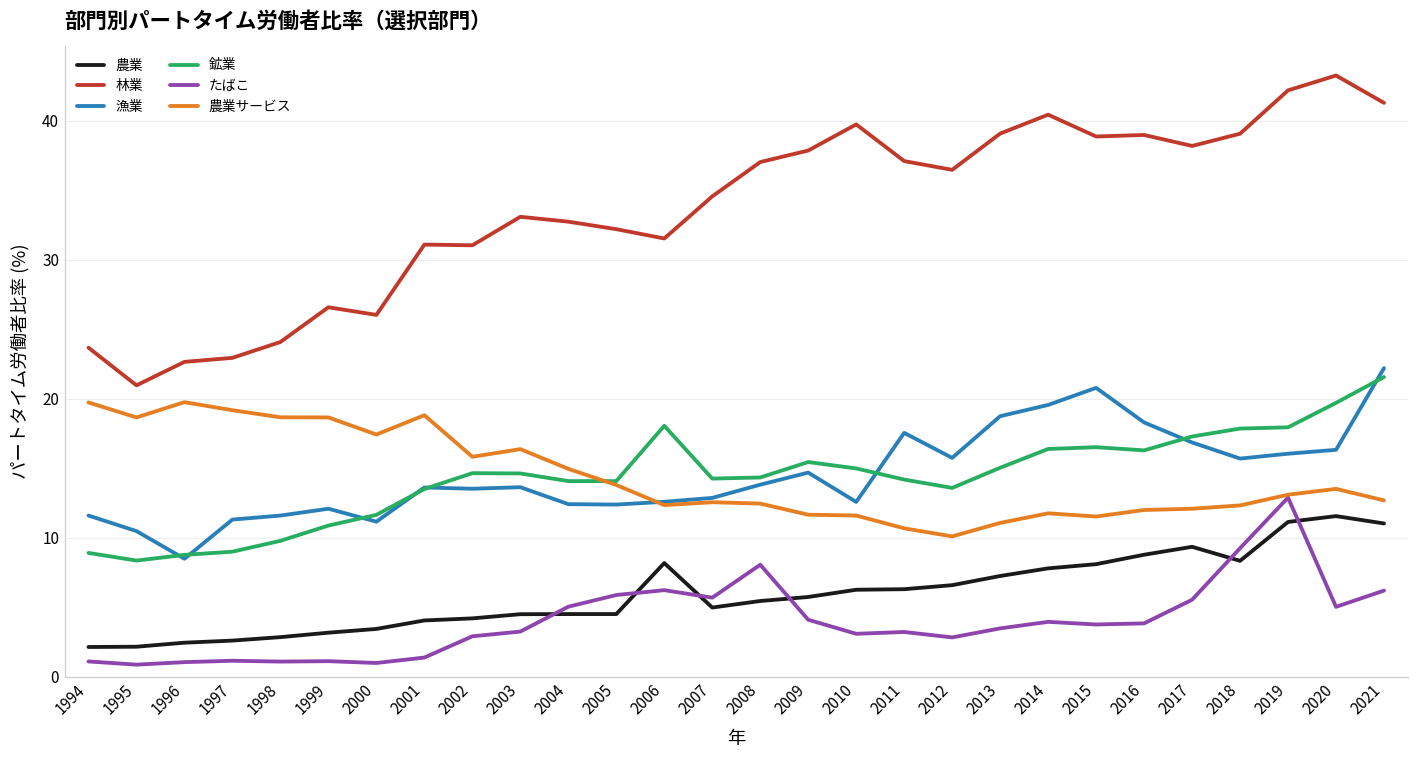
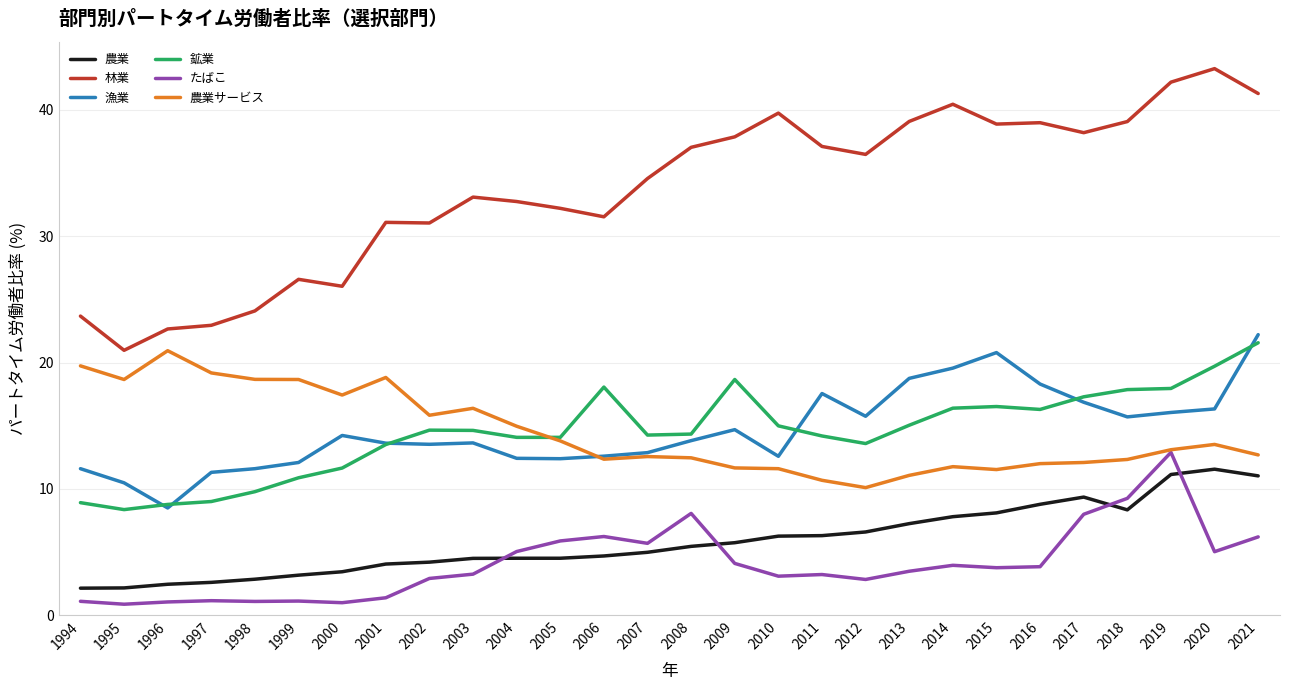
農業サービス, 1996: 19.8 -> 20.9
漁業, 2000: 11.2 -> 14.2
農業, 2006: 8.2 -> 4.7
鉱業, 2009: 15.5 -> 18.7
たばこ, 2017: 5.5 -> 8.0
